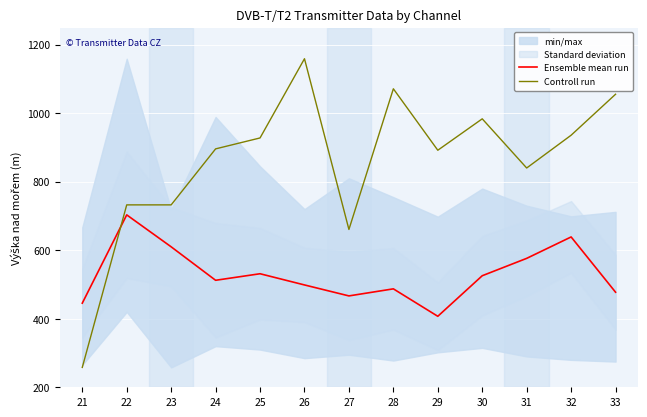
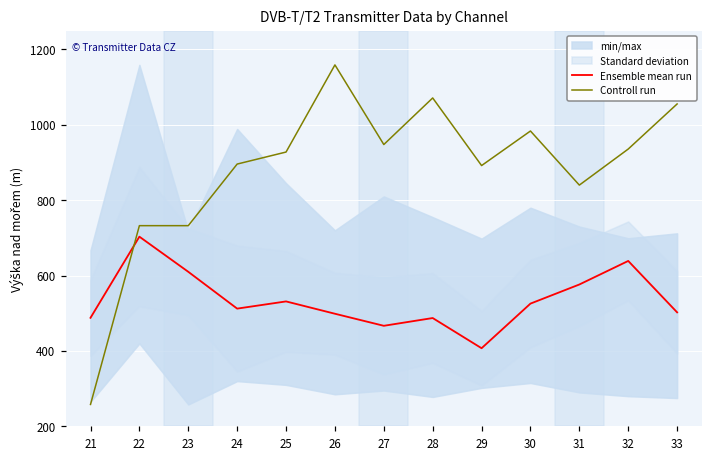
Ensemble mean run, 21: 450 -> 490
Controll run, 27: 660 -> 950
Ensemble mean run, 33: 480 -> 500
